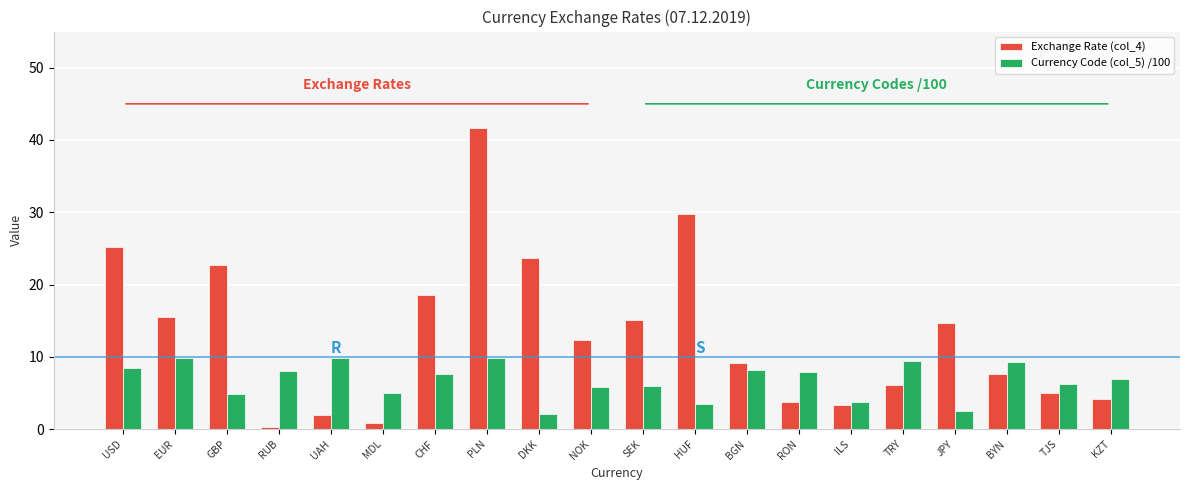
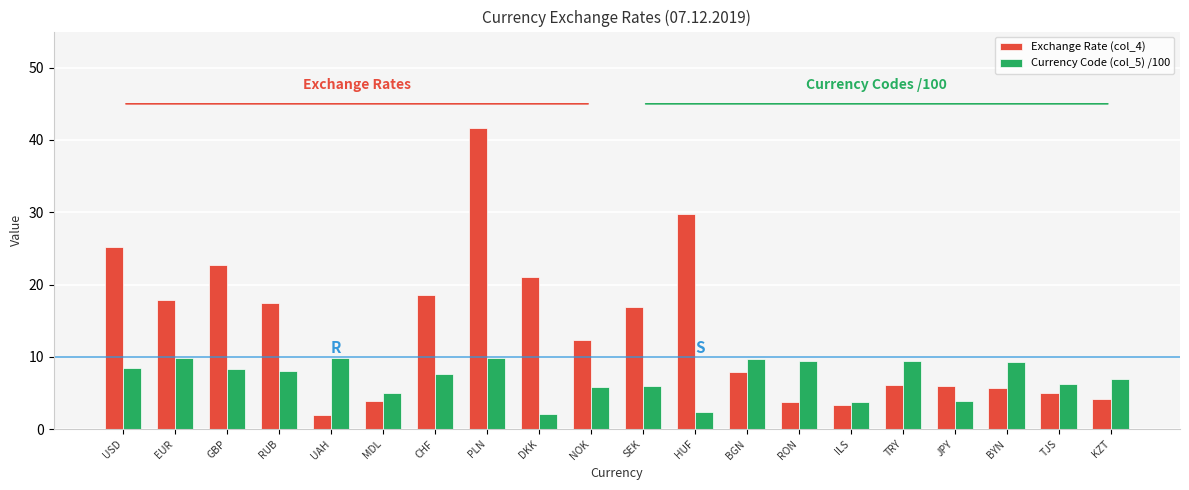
Exchange Rate (col_4), EUR: 16 -> 18
Currency Code (col_5) /100, GBP: 5 -> 8
Exchange Rate (col_4), RUB: 0 -> 17
Exchange Rate (col_4), MDL: 1 -> 4
Exchange Rate (col_4), DKK: 24 -> 21
Exchange Rate (col_4), SEK: 15 -> 17
Currency Code (col_5) /100, HUF: 3 -> 2
Exchange Rate (col_4), BGN: 9 -> 8
Currency Code (col_5) /100, BGN: 8 -> 10
Currency Code (col_5) /100, RON: 8 -> 9
Exchange Rate (col_4), JPY: 15 -> 6
Currency Code (col_5) /100, JPY: 3 -> 4
Exchange Rate (col_4), BYN: 8 -> 6
